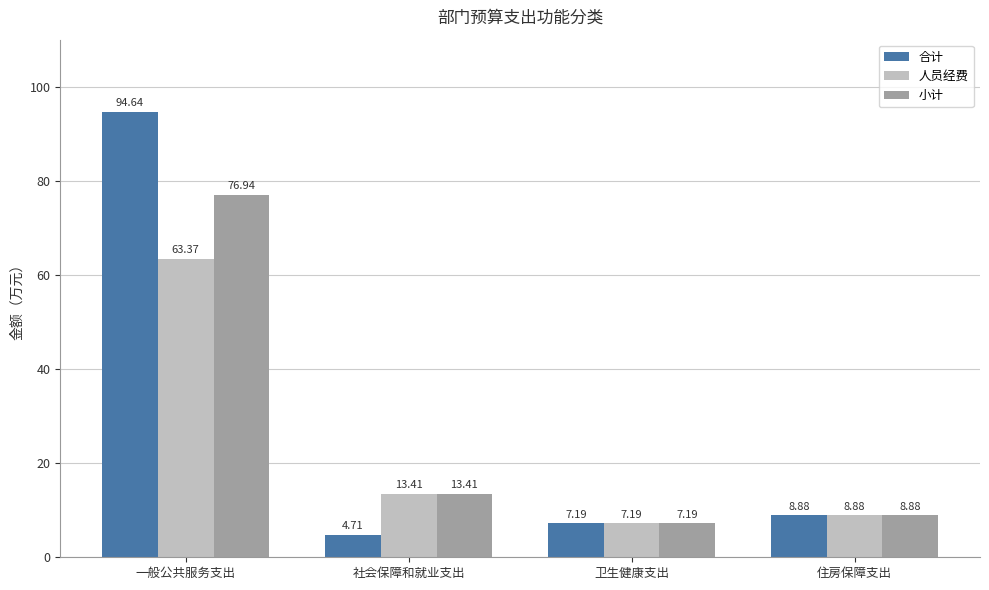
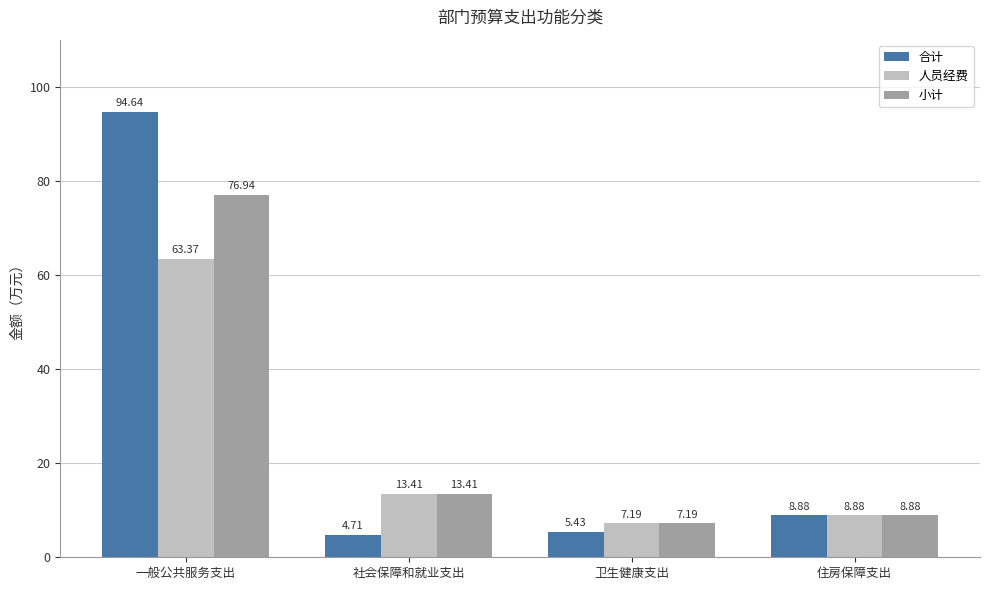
合计, 卫生健康支出: 7.19 -> 5.43
